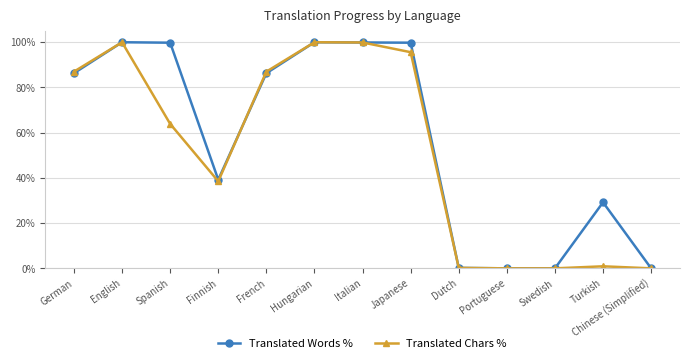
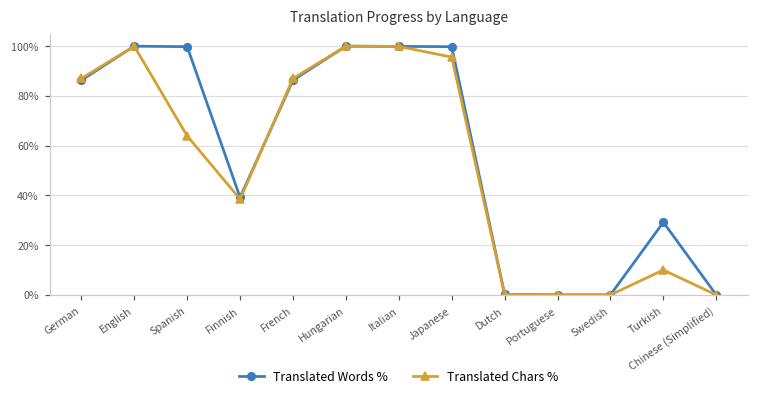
Translated Chars %, Turkish: 1% -> 10%
